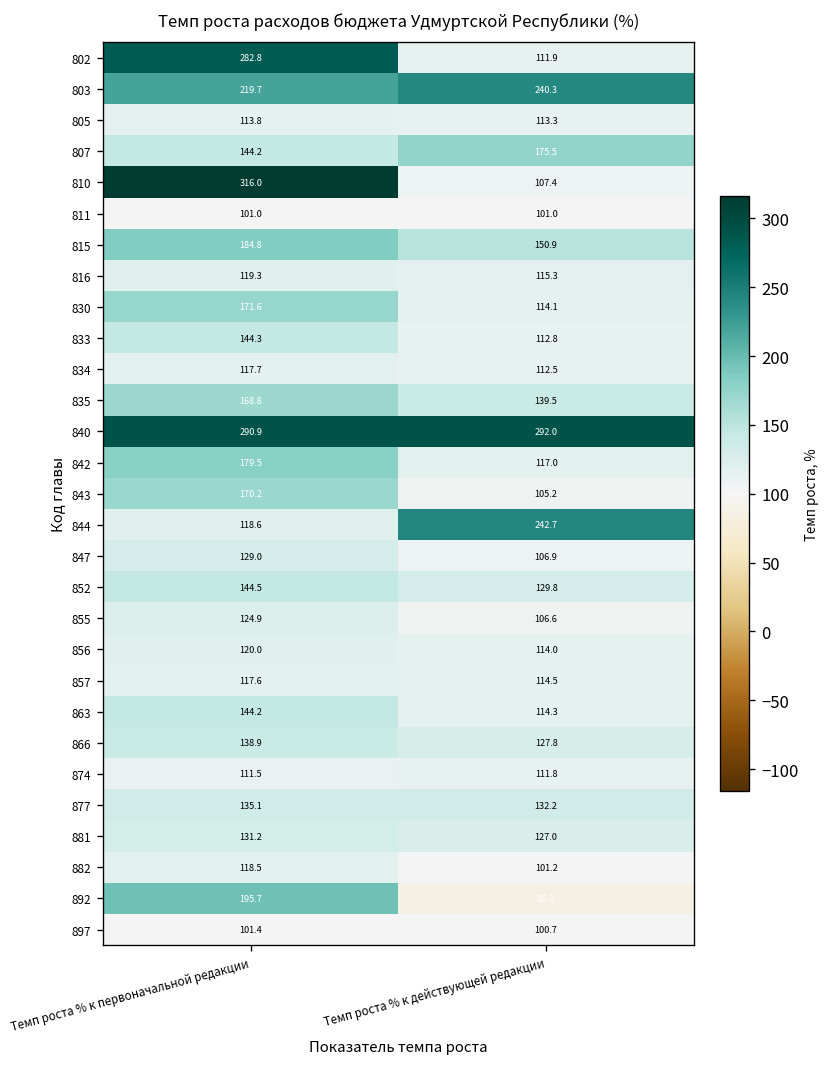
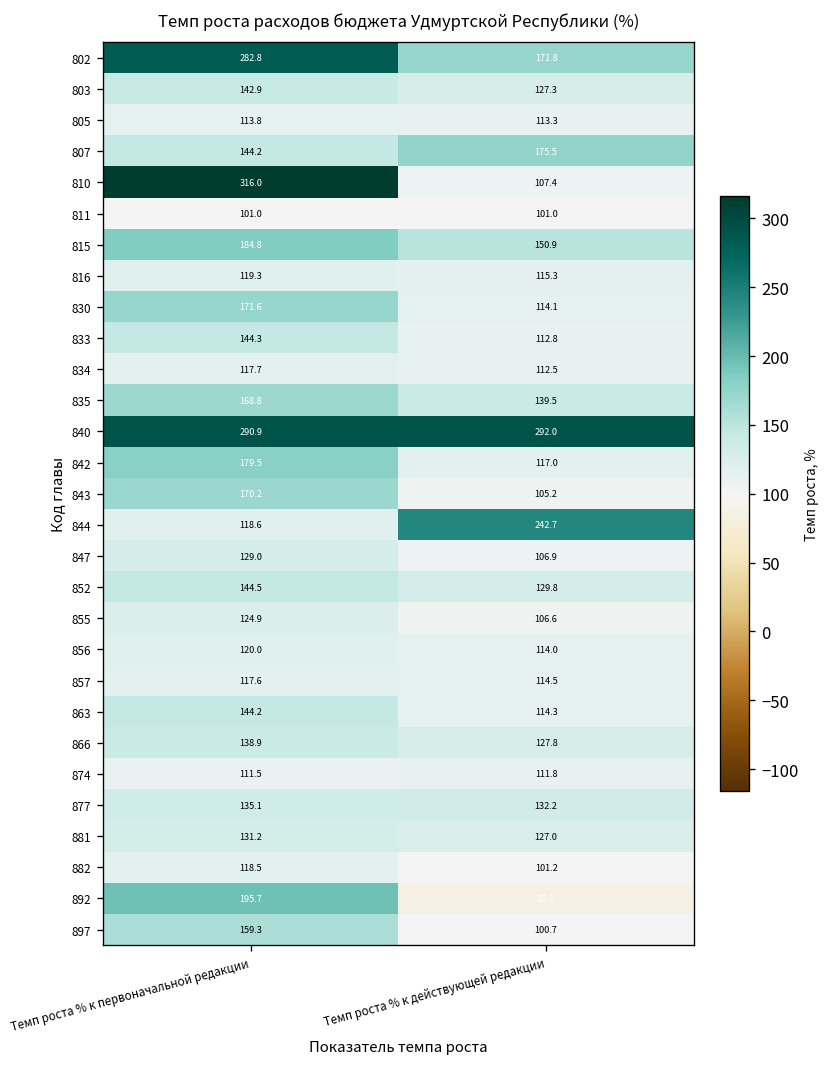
802, Темп роста % к действующей редакции: 111.9 -> 171.8
803, Темп роста % к первоначальной редакции: 219.7 -> 142.9
803, Темп роста % к действующей редакции: 240.3 -> 127.3
897, Темп роста % к первоначальной редакции: 101.4 -> 159.3
